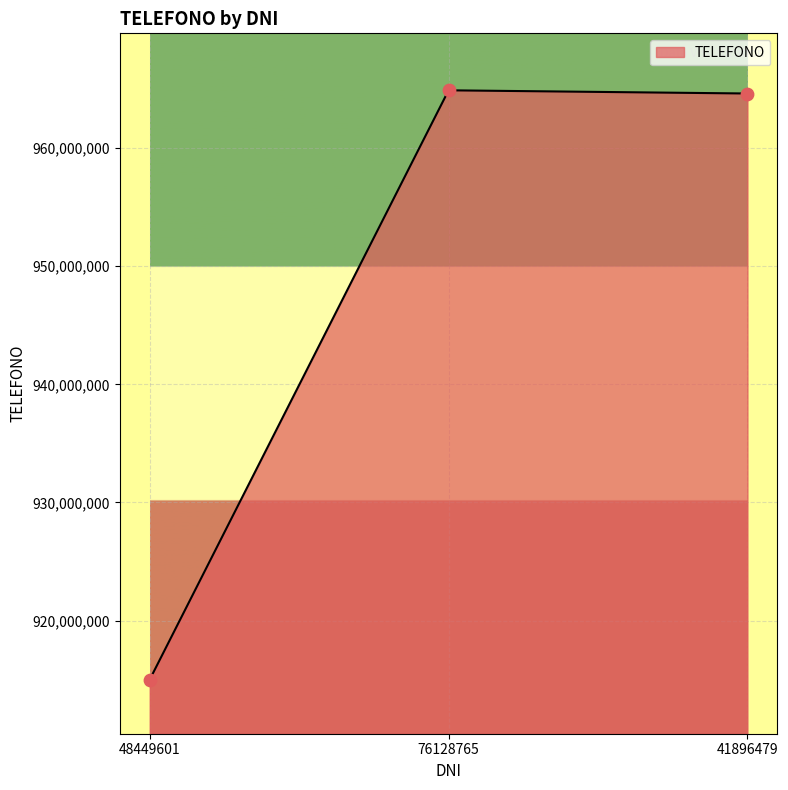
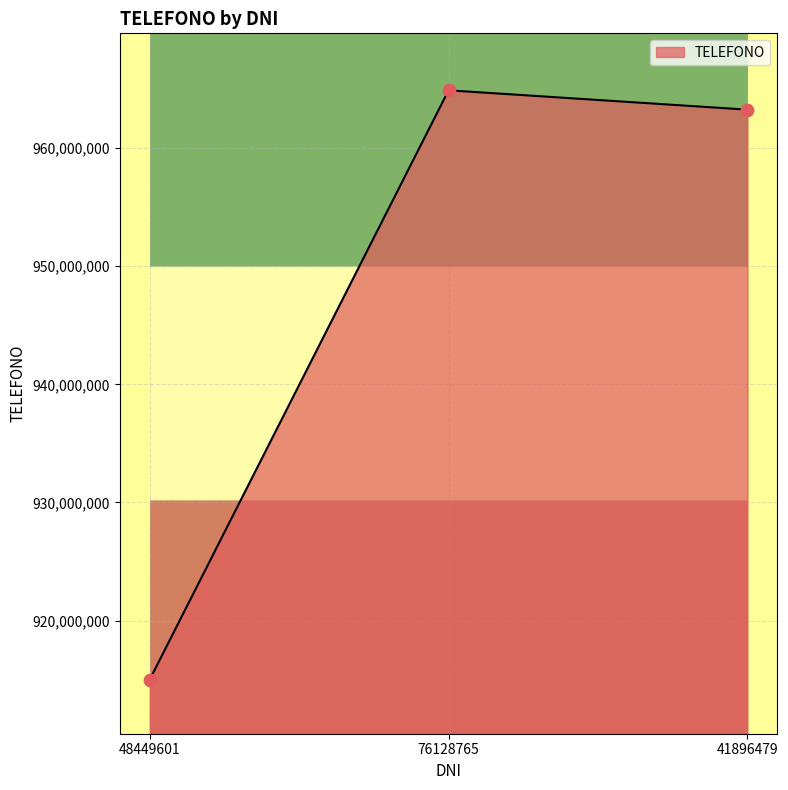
41896479: 964,600,000 -> 963,300,000
